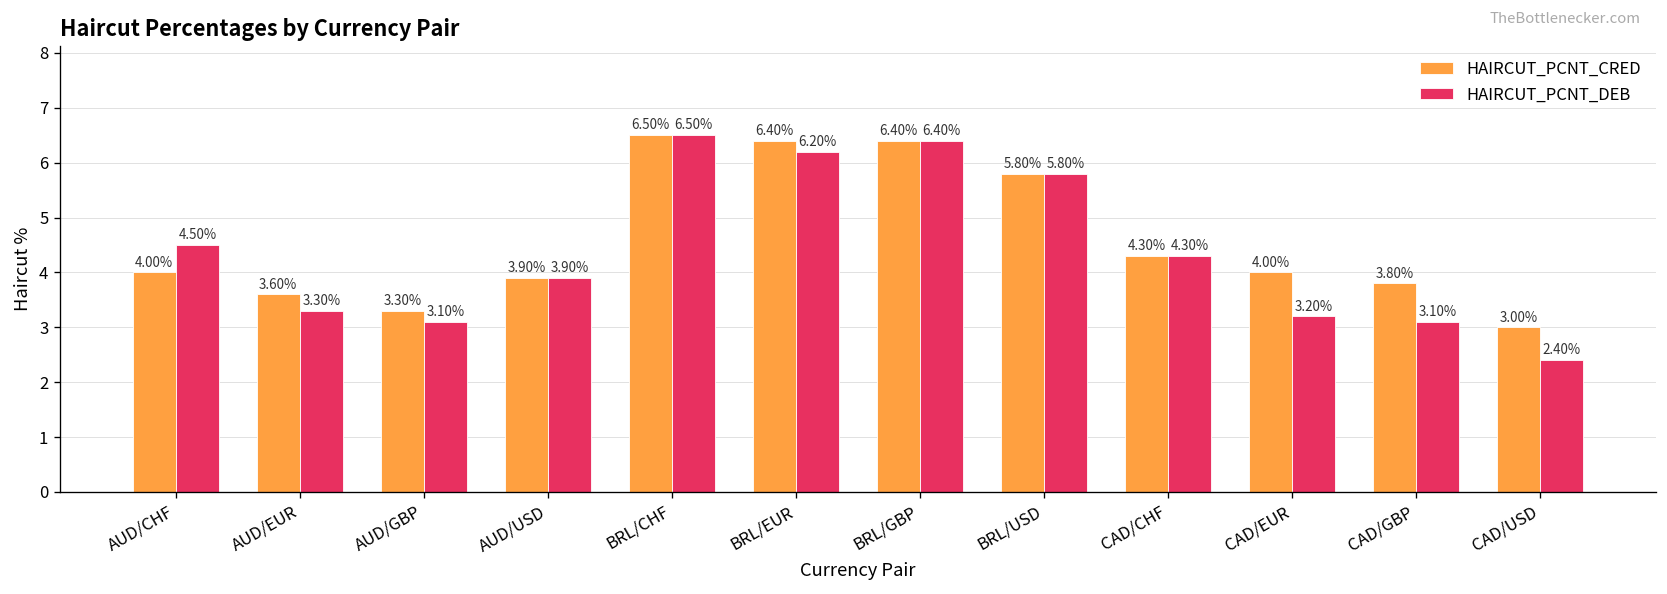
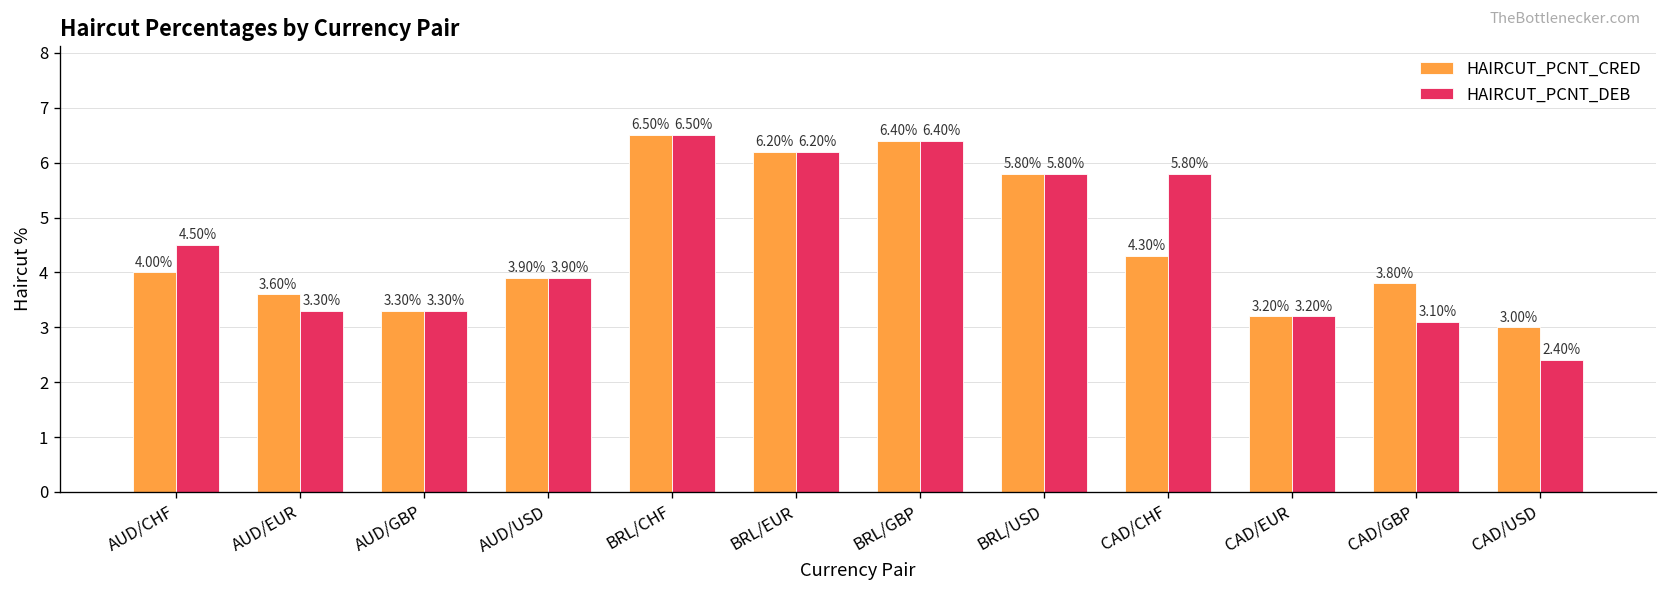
HAIRCUT_PCNT_DEB, AUD/GBP: 3.10% -> 3.30%
HAIRCUT_PCNT_CRED, BRL/EUR: 6.40% -> 6.20%
HAIRCUT_PCNT_DEB, CAD/CHF: 4.30% -> 5.80%
HAIRCUT_PCNT_CRED, CAD/EUR: 4.00% -> 3.20%
